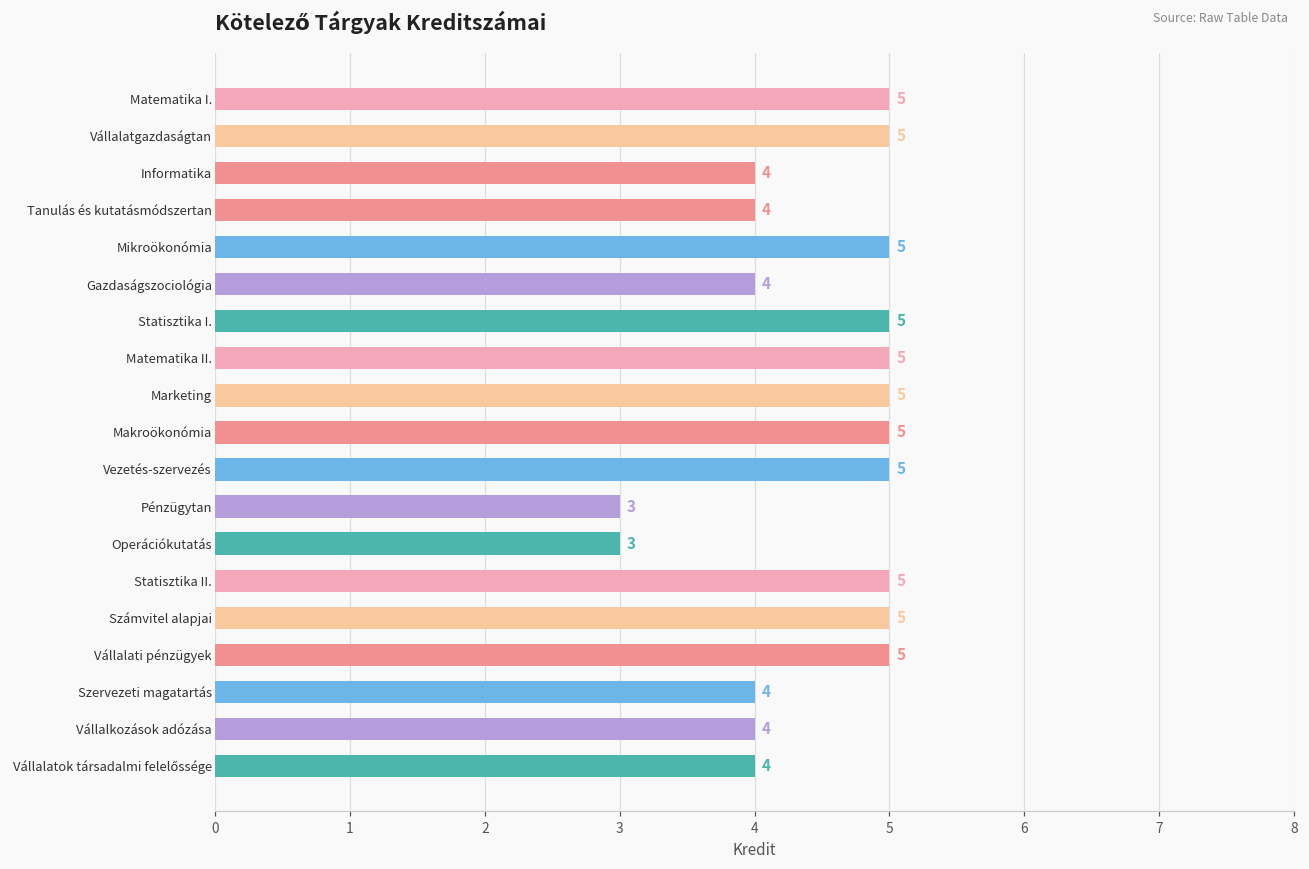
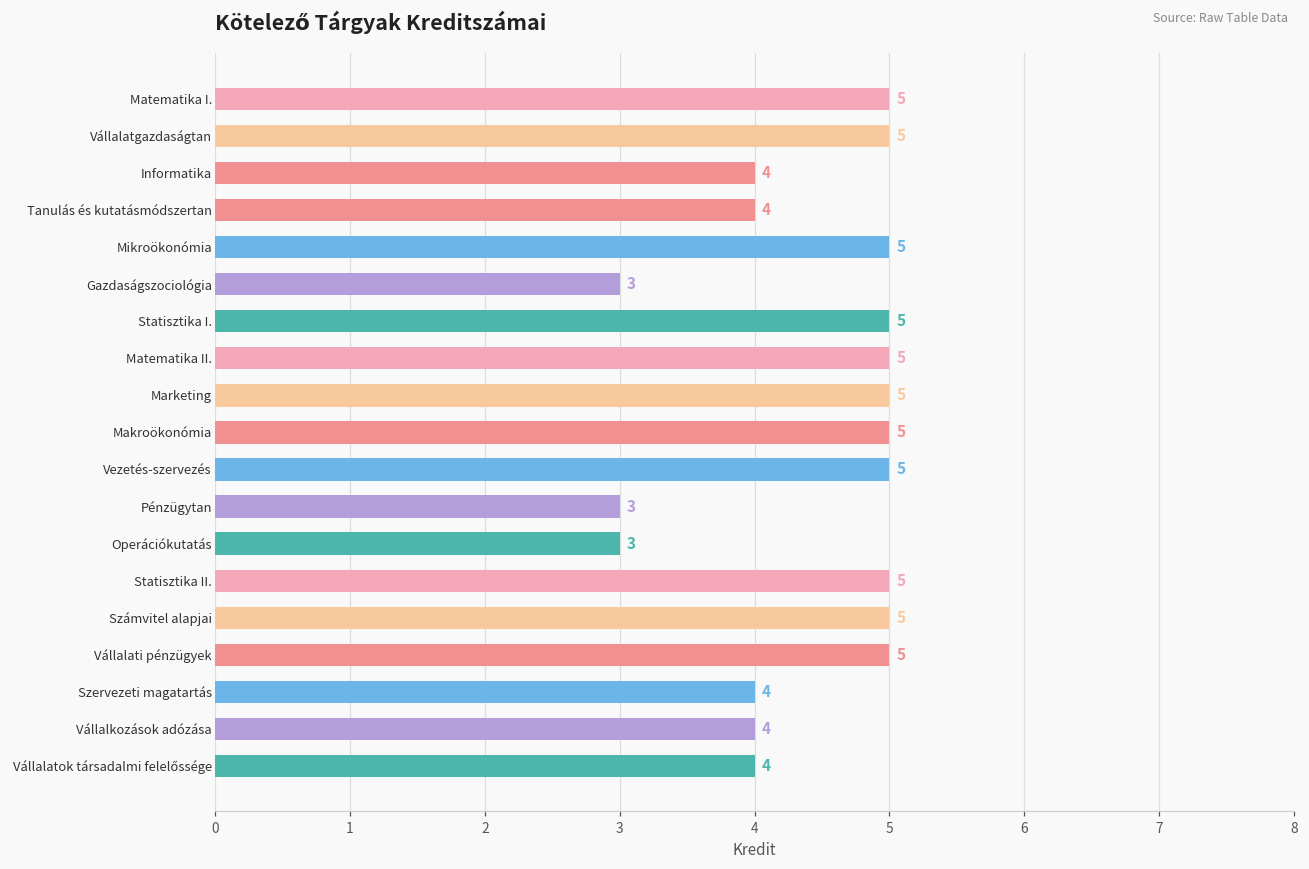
Gazdaságszociológia: 4 -> 3
